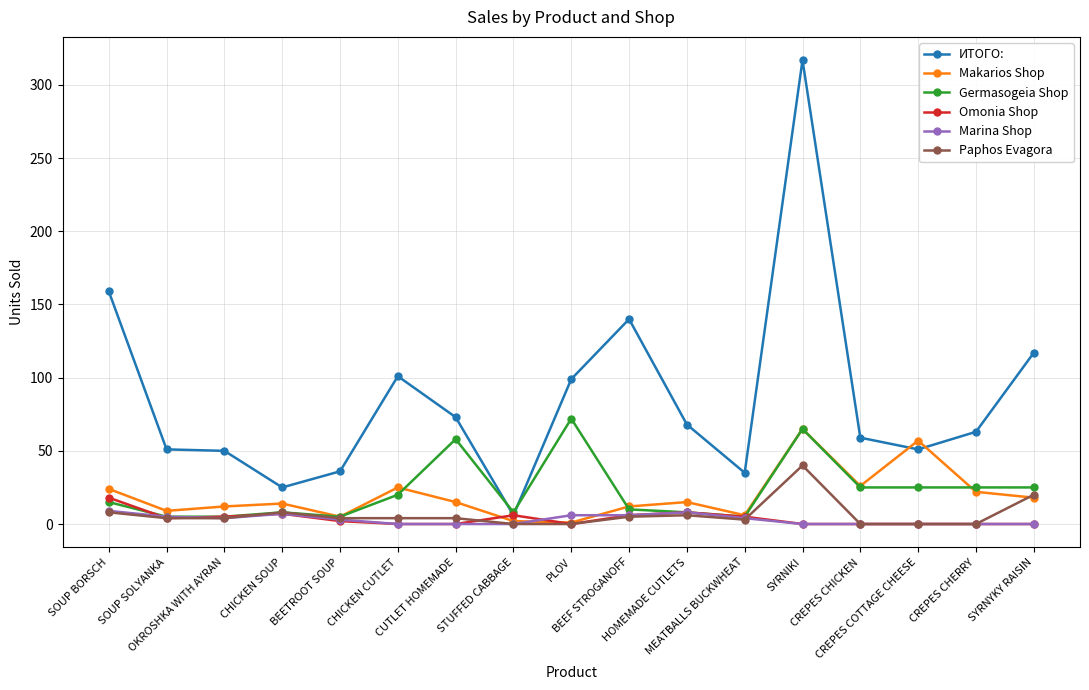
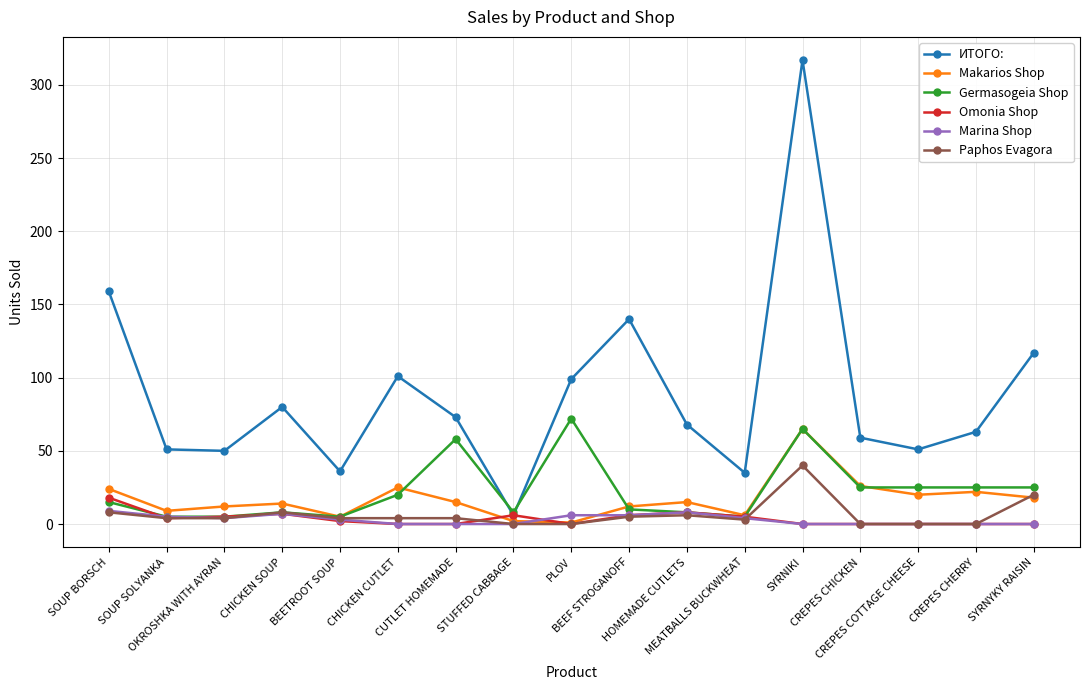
ИТОГО:, CHICKEN SOUP: 25 -> 80
Makarios Shop, CREPES COTTAGE CHEESE: 57 -> 20
